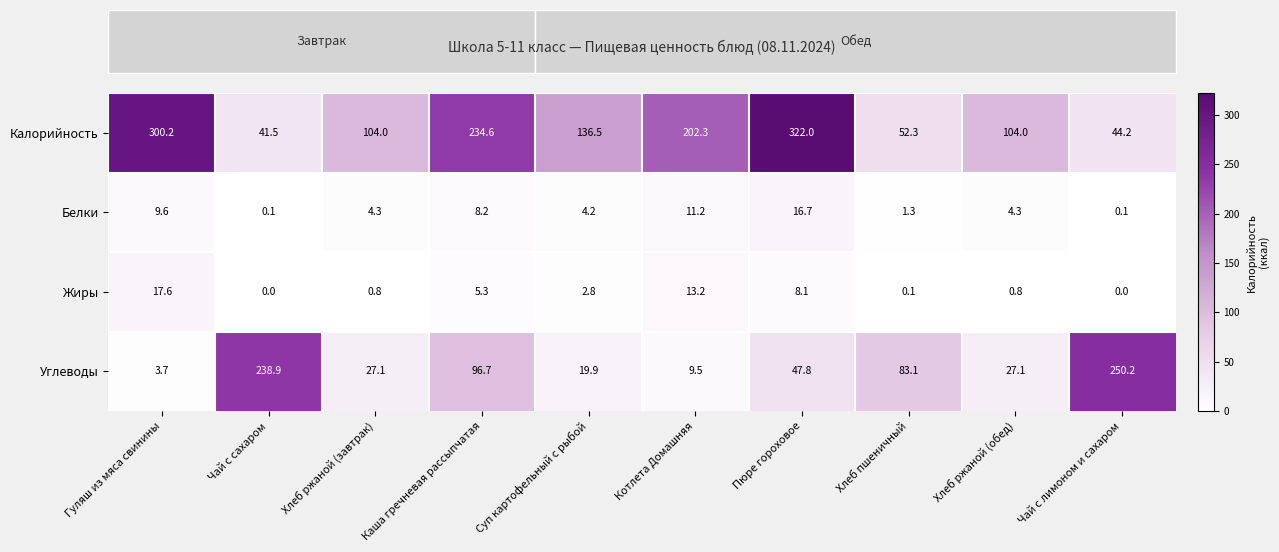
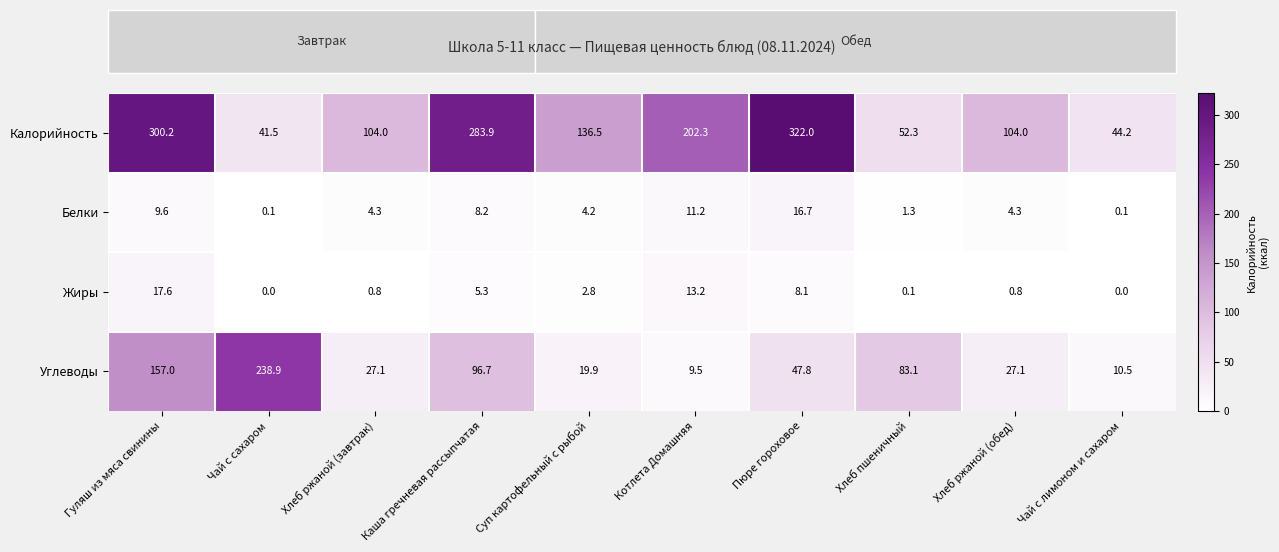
Калорийность, Каша гречневая рассыпчатая: 234.6 -> 283.9
Углеводы, Гуляш из мяса свинины: 3.7 -> 157.0
Углеводы, Чай с лимоном и сахаром: 250.2 -> 10.5
